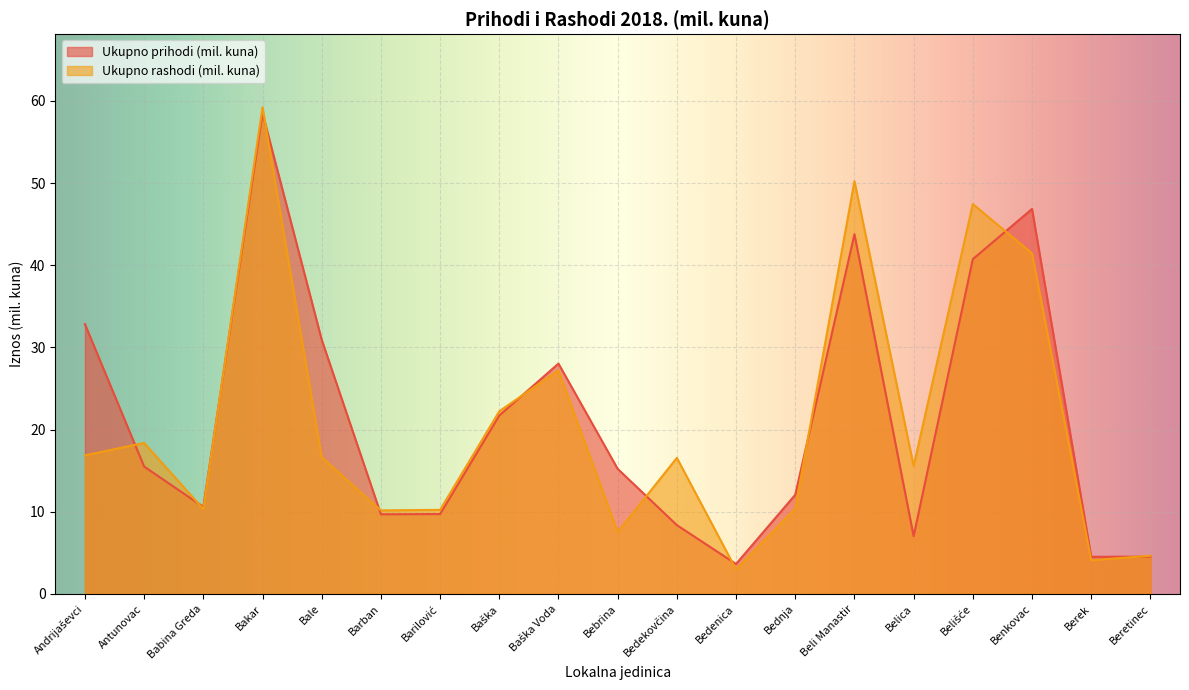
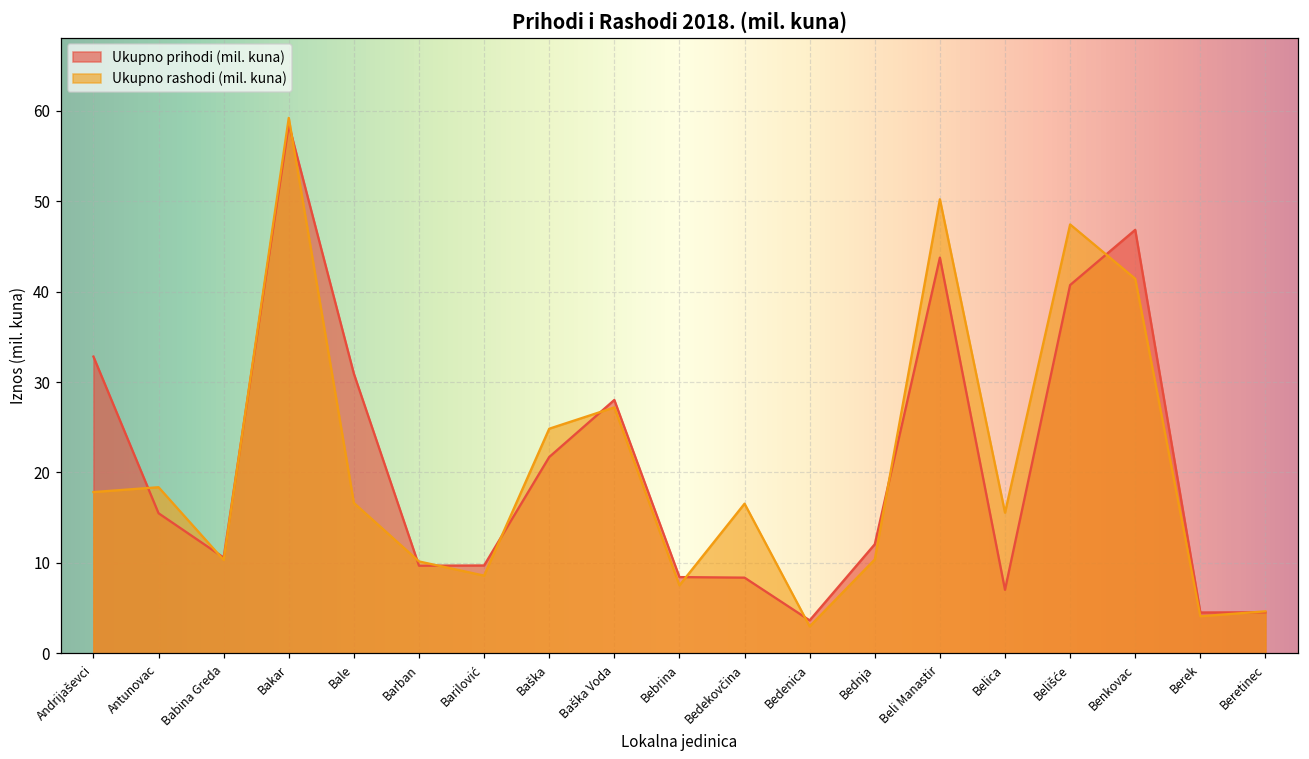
Ukupno rashodi (mil. kuna), Andrijaševci: 17 -> 18
Ukupno rashodi (mil. kuna), Barilović: 10 -> 9
Ukupno rashodi (mil. kuna), Baška: 22 -> 25
Ukupno prihodi (mil. kuna), Bebrina: 15 -> 8
